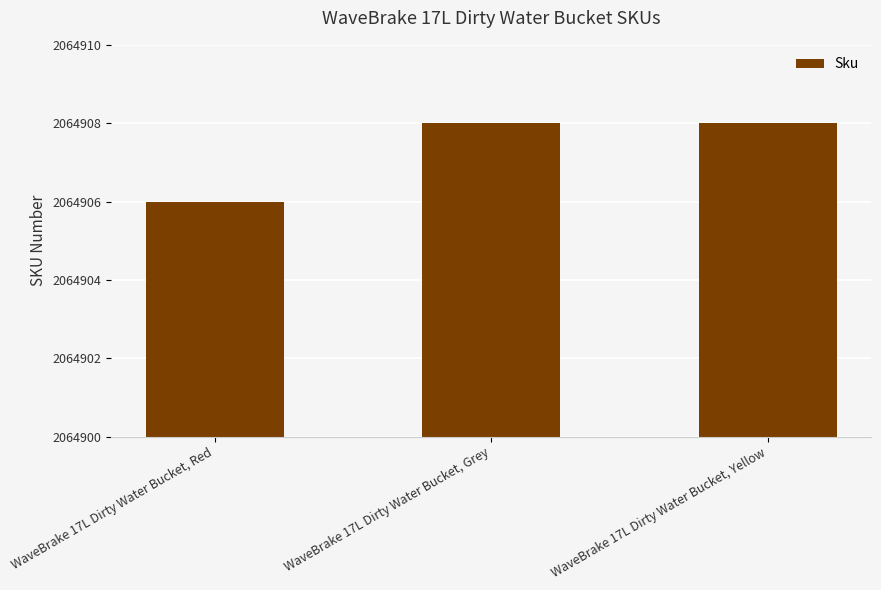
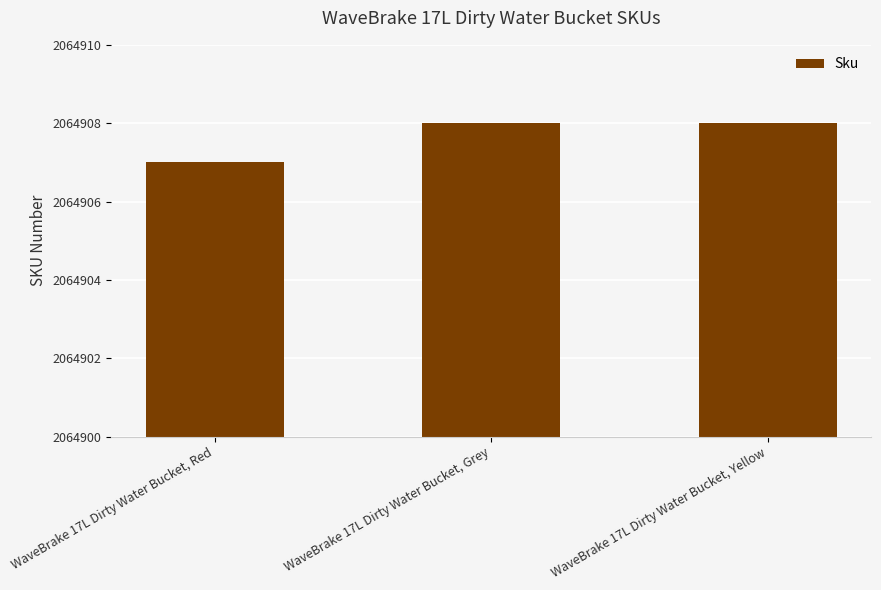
WaveBrake 17L Dirty Water Bucket, Red: 2064906 -> 2064907
